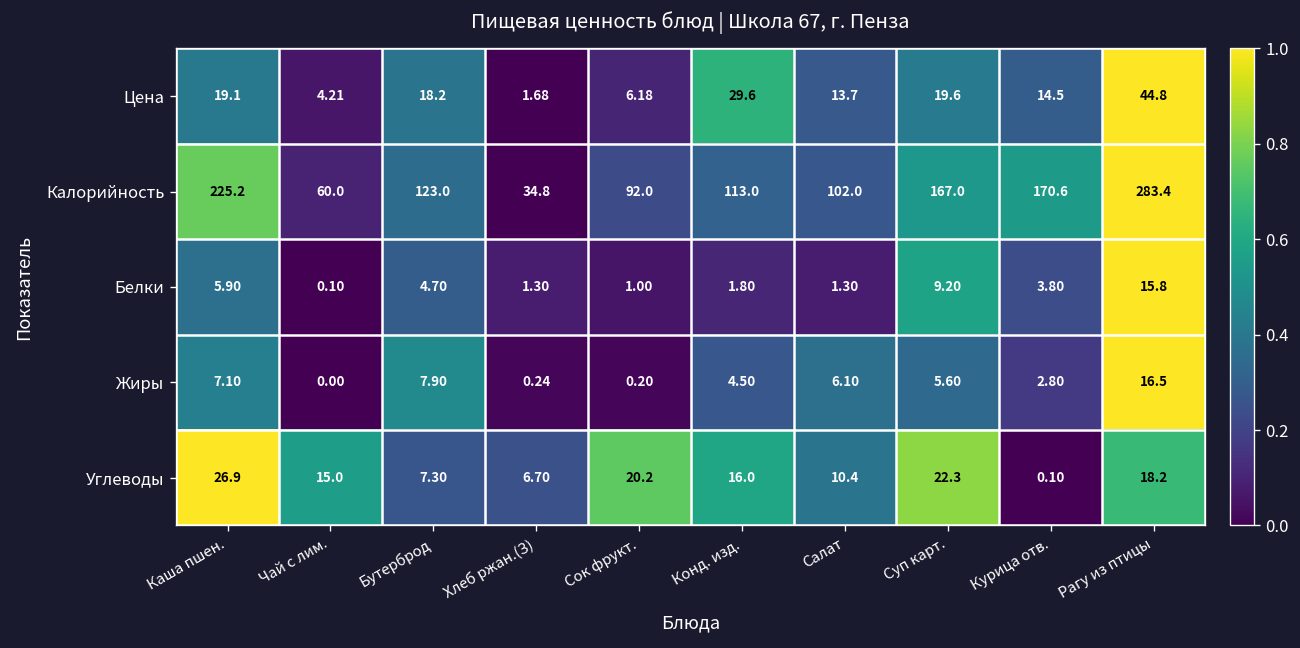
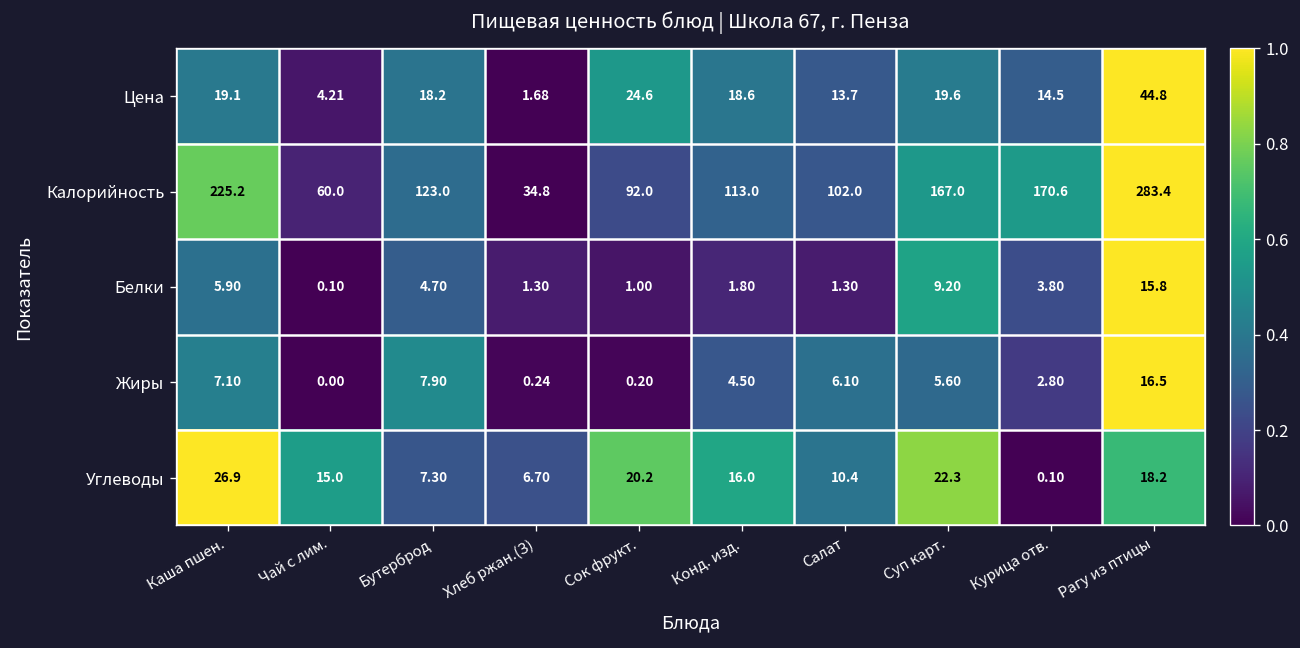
Цена, Сок фрукт.: 6.18 -> 24.6
Цена, Конд. изд.: 29.6 -> 18.6
